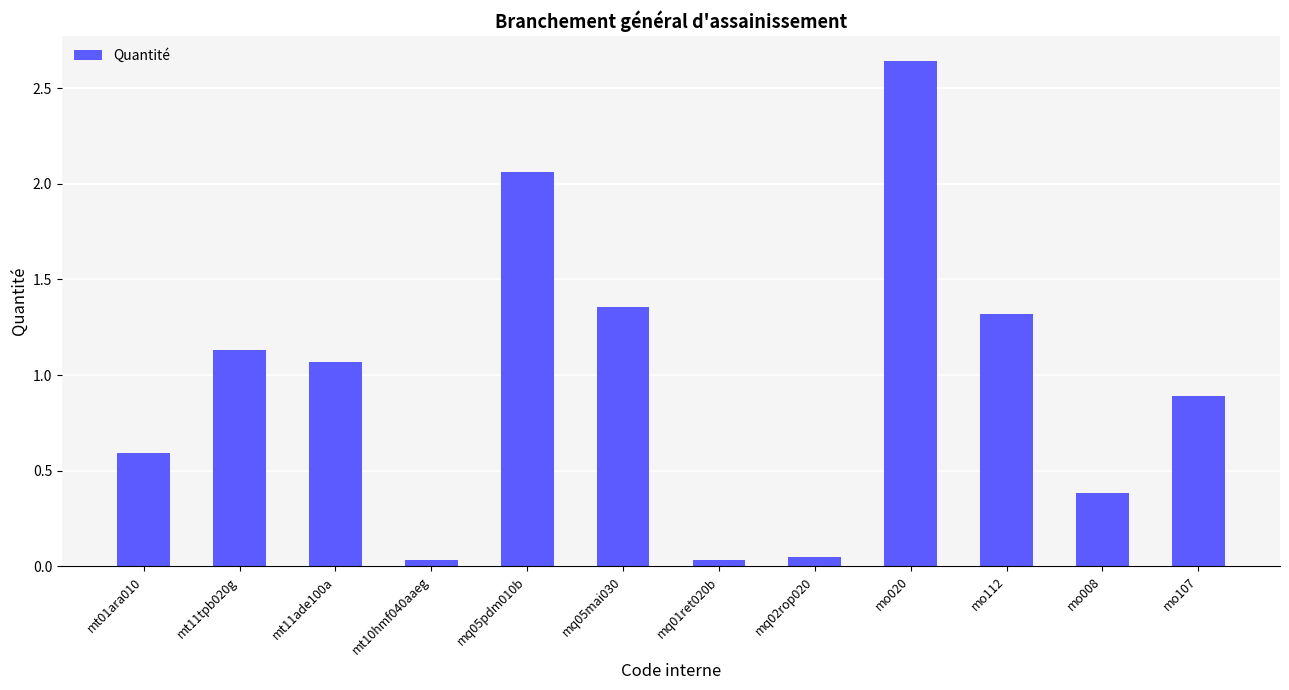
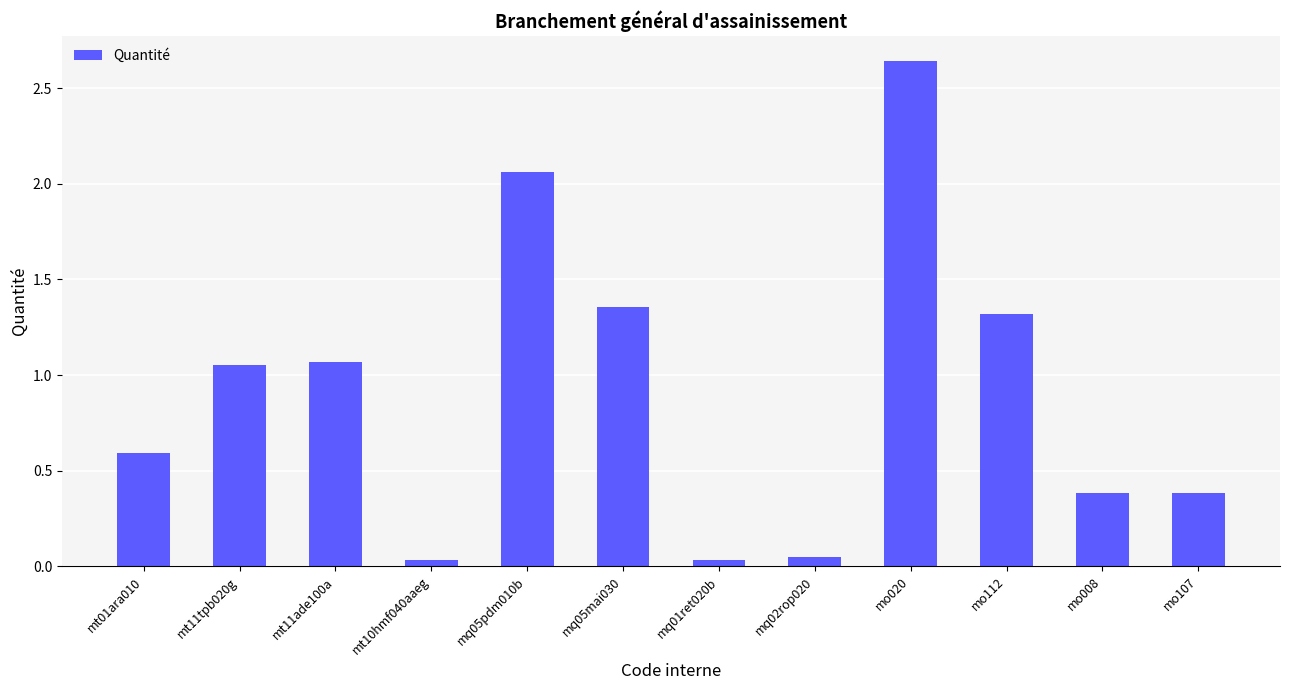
mt11tpb020g: 1.13 -> 1.05
mo107: 0.89 -> 0.38
